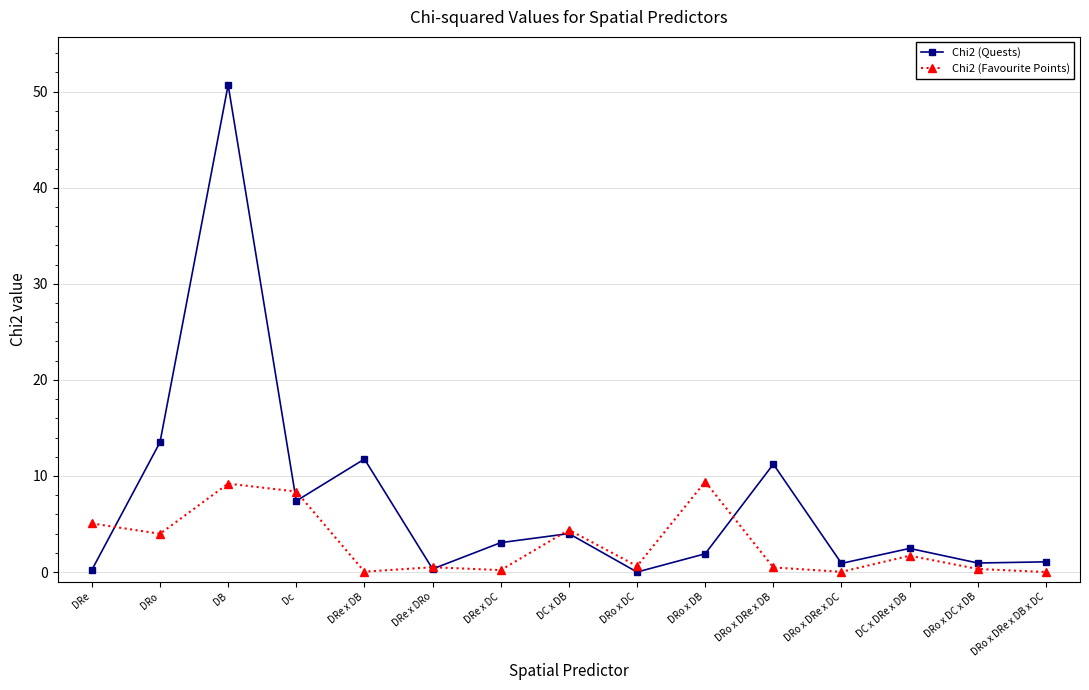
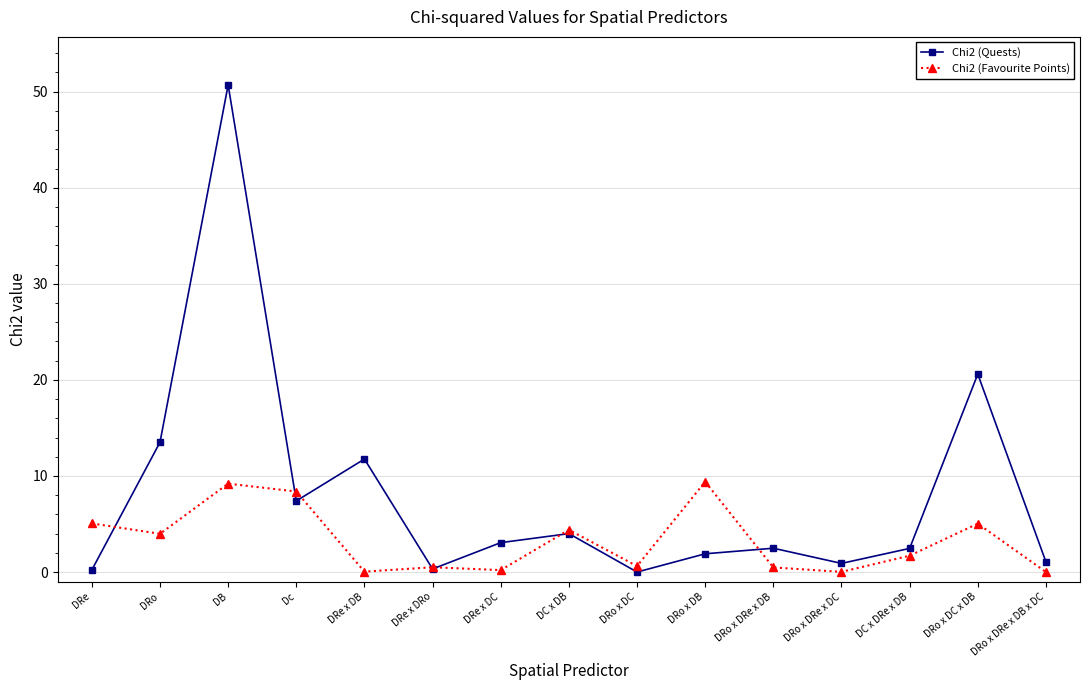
Chi2 (Quests), DRo x DRe x DB: 11 -> 2
Chi2 (Quests), DRo x DC x DB: 1 -> 21
Chi2 (Favourite Points), DRo x DC x DB: 0 -> 5
